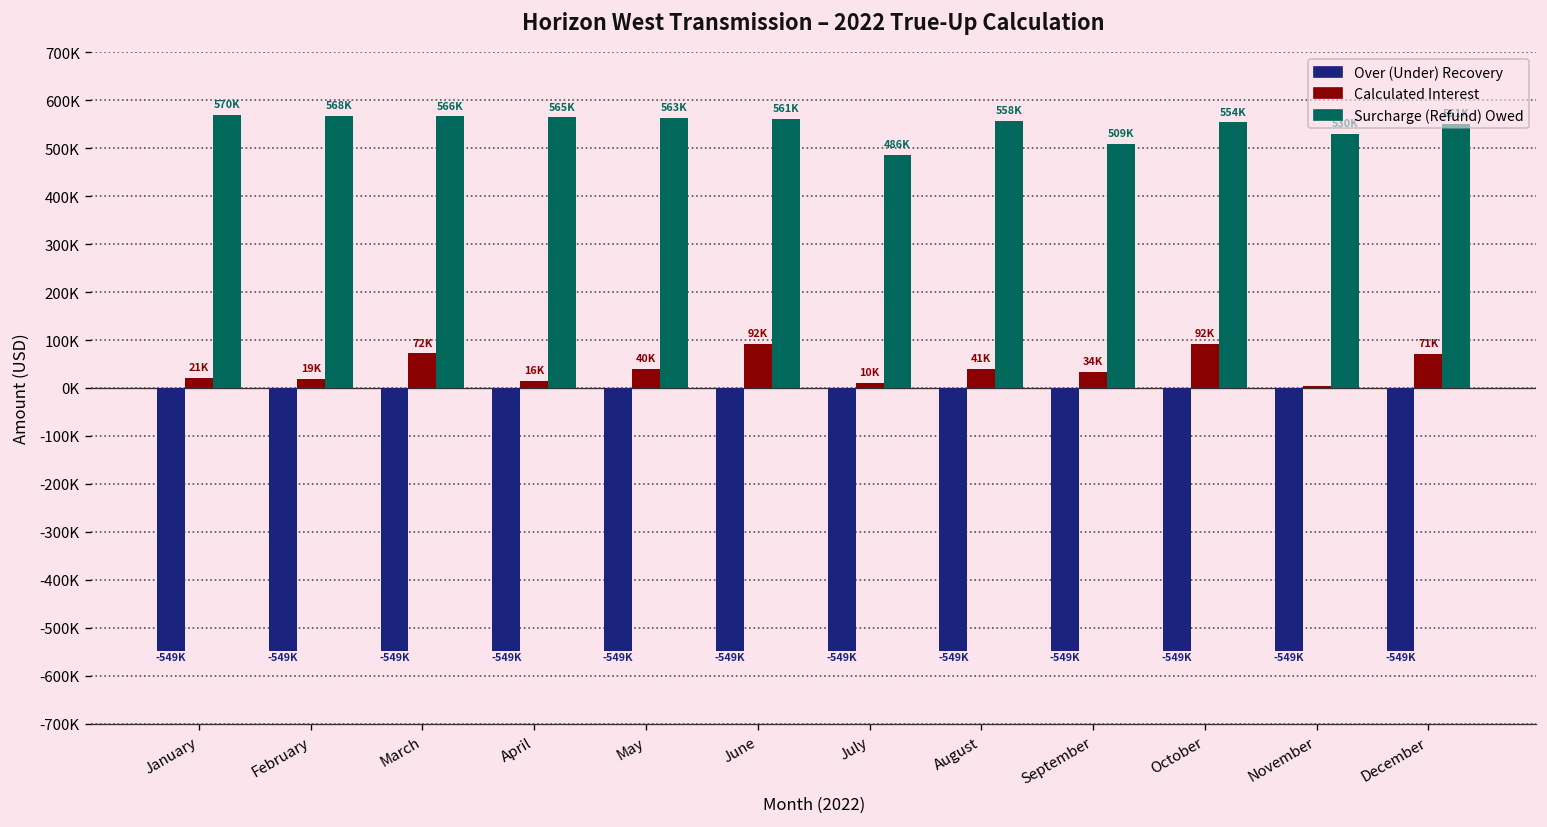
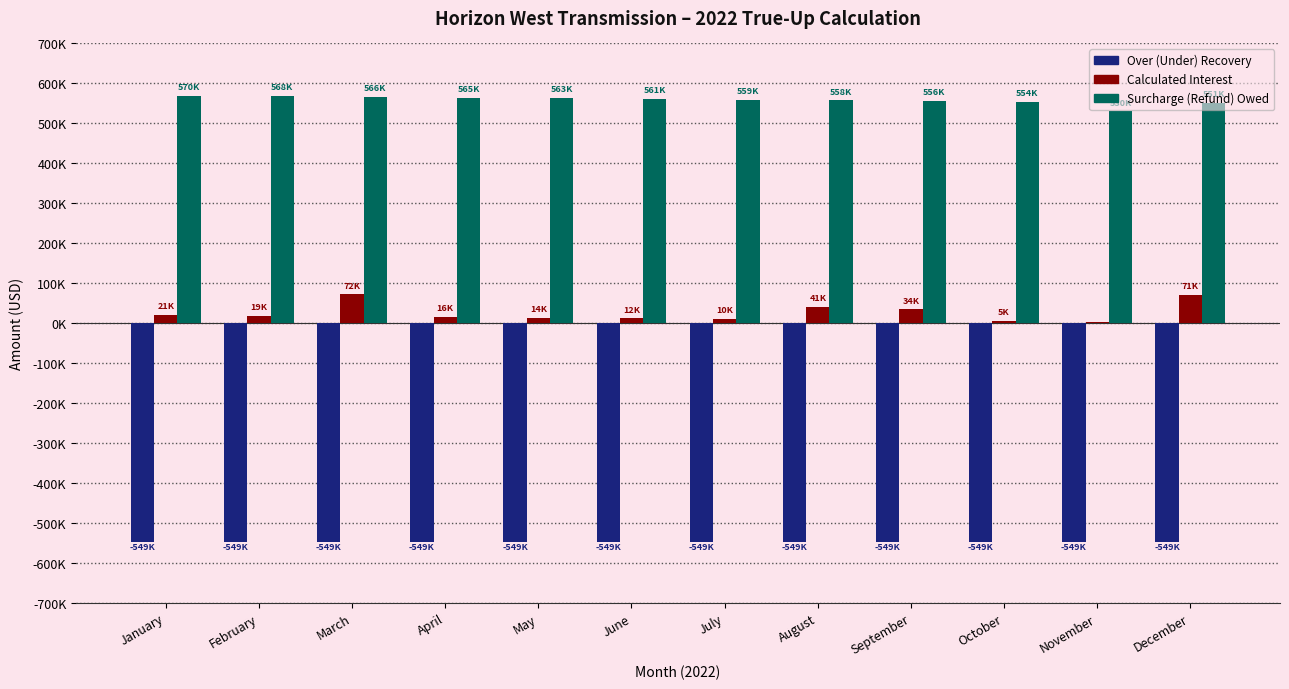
Calculated Interest, May: 40K -> 14K
Calculated Interest, June: 92K -> 12K
Surcharge (Refund) Owed, July: 486K -> 559K
Surcharge (Refund) Owed, September: 509K -> 556K
Calculated Interest, October: 92K -> 5K
